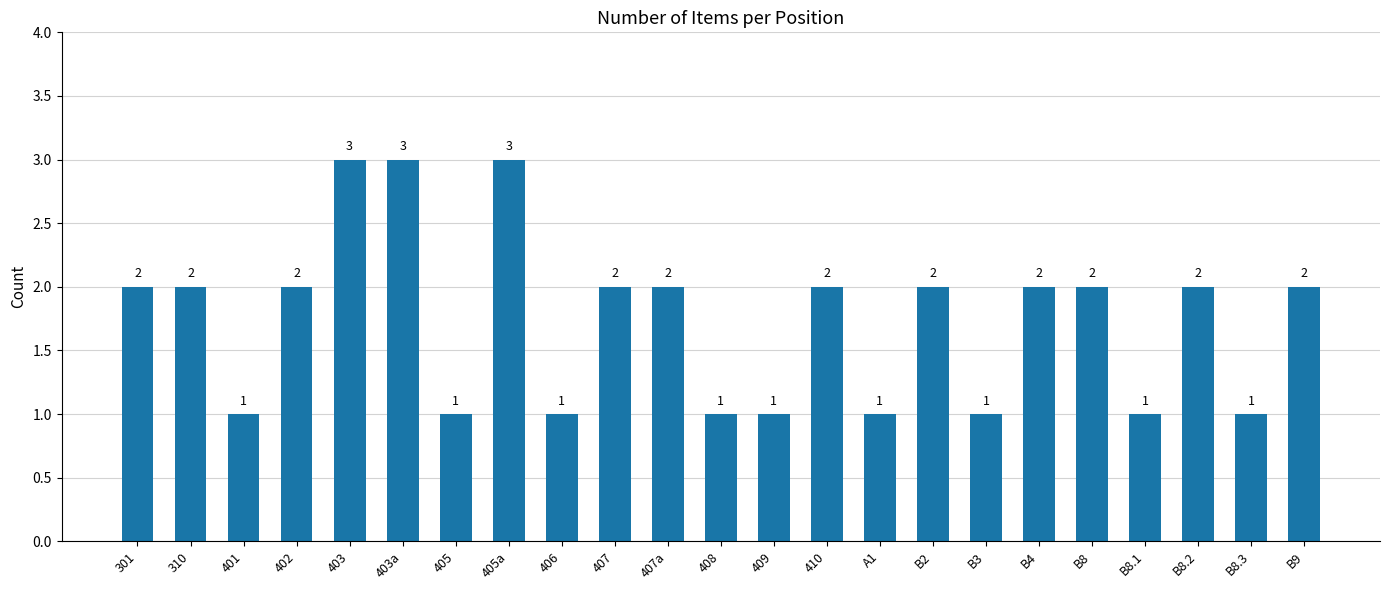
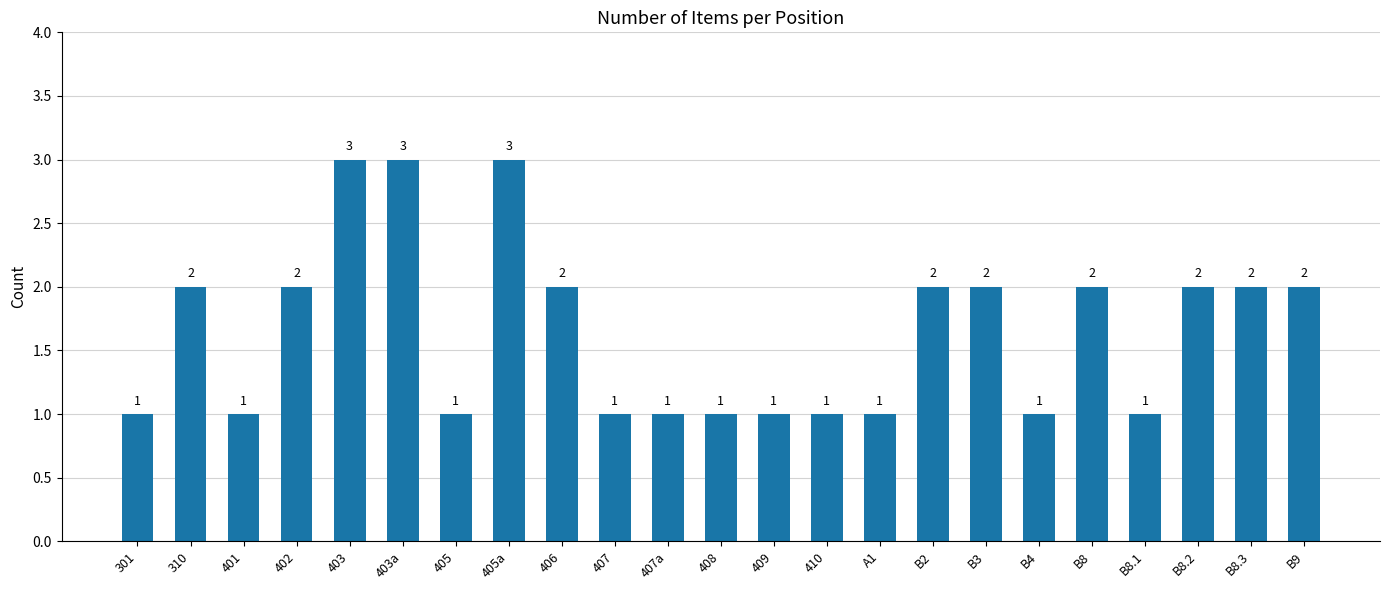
301: 2 -> 1
406: 1 -> 2
407: 2 -> 1
407a: 2 -> 1
410: 2 -> 1
B3: 1 -> 2
B4: 2 -> 1
B8.3: 1 -> 2
